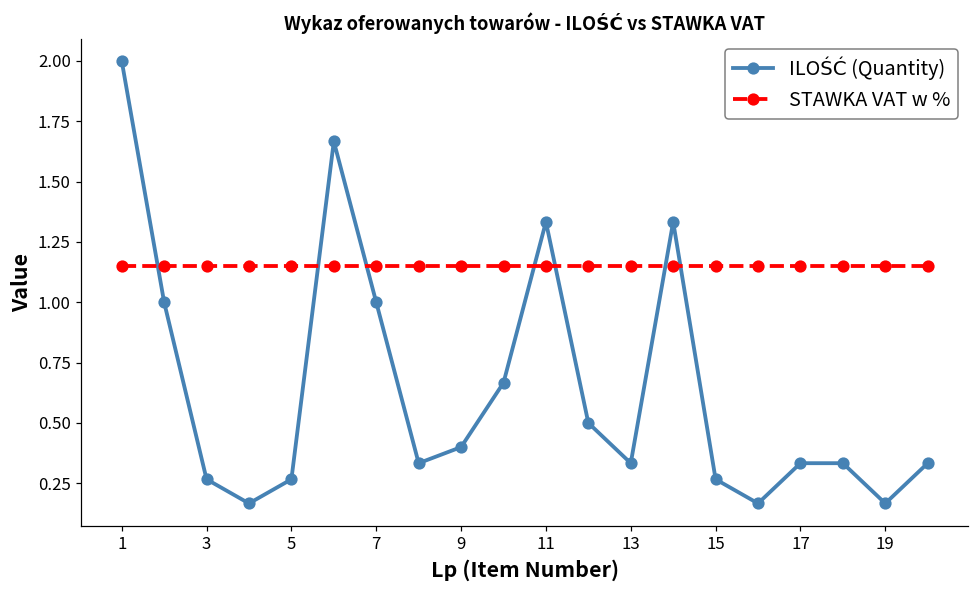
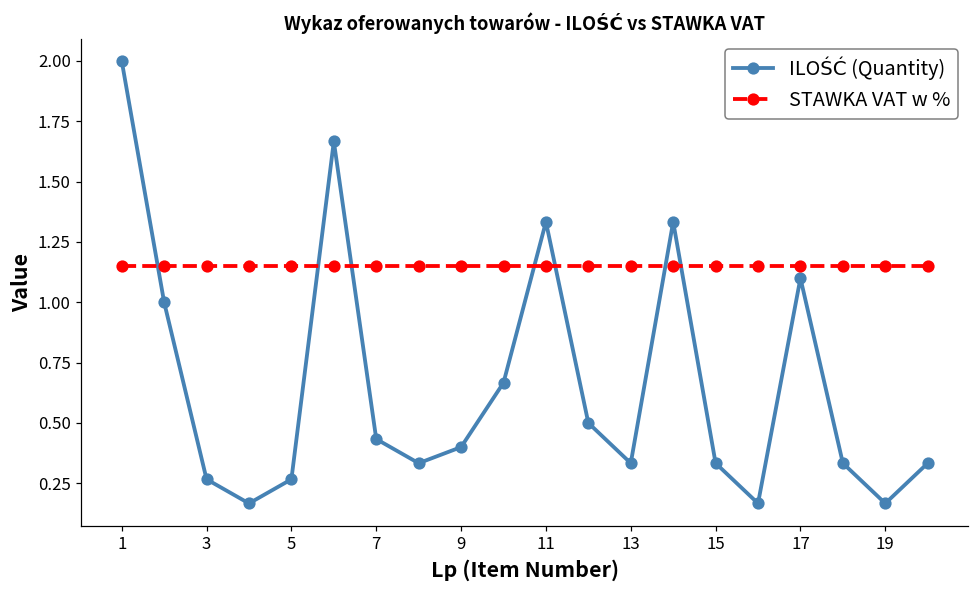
ILOŚĆ (Quantity), 7: 1.00 -> 0.43
ILOŚĆ (Quantity), 15: 0.27 -> 0.33
ILOŚĆ (Quantity), 17: 0.33 -> 1.10
